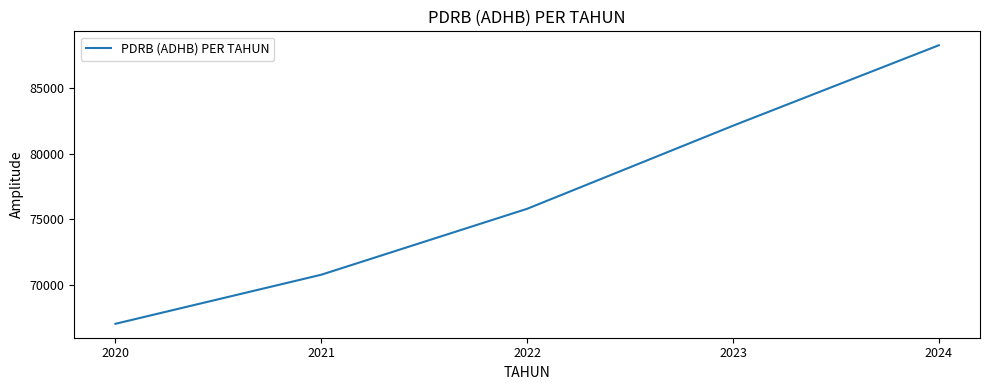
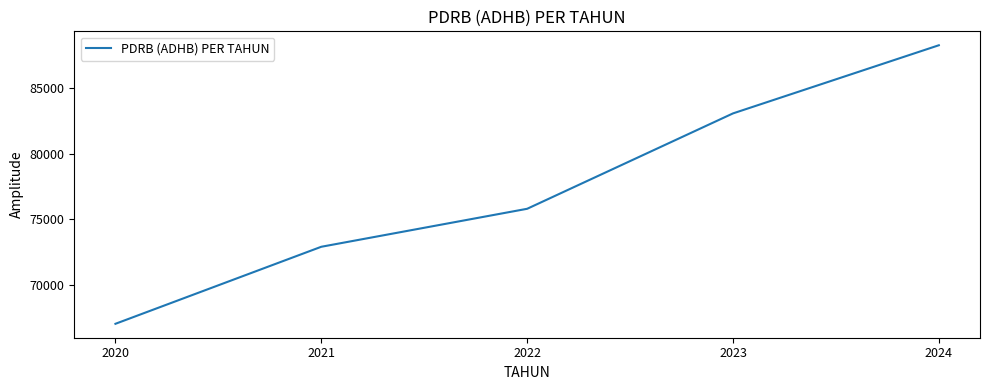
2021: 70800 -> 72900
2023: 82100 -> 83100
